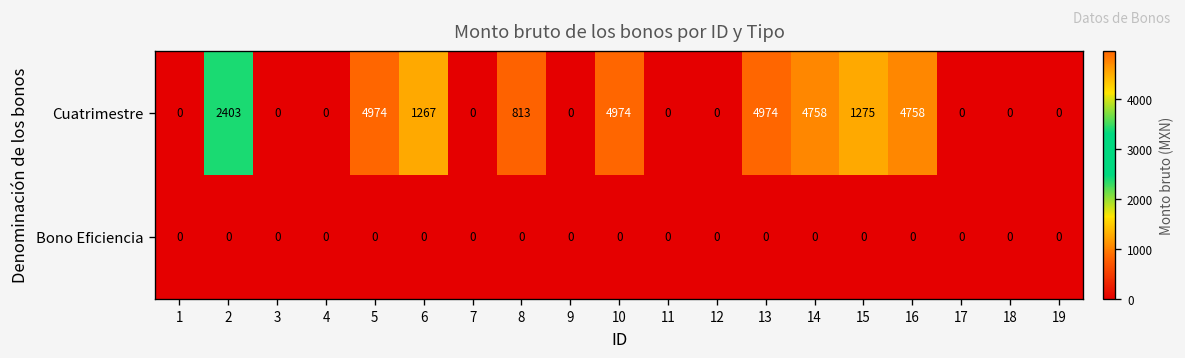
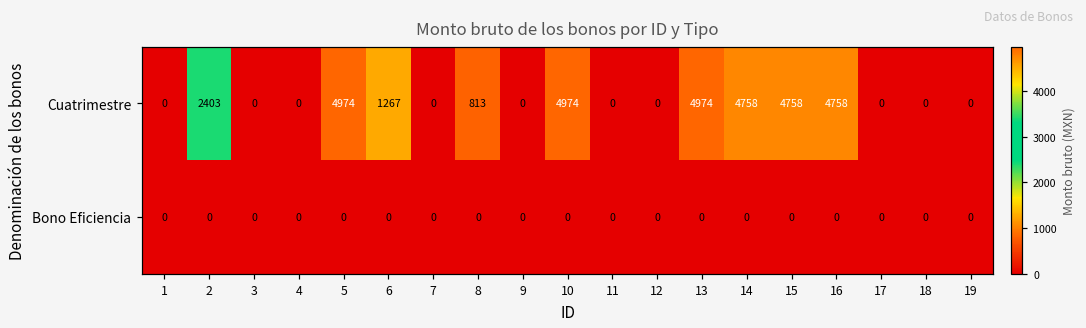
Cuatrimestre, 15: 1275 -> 4758
